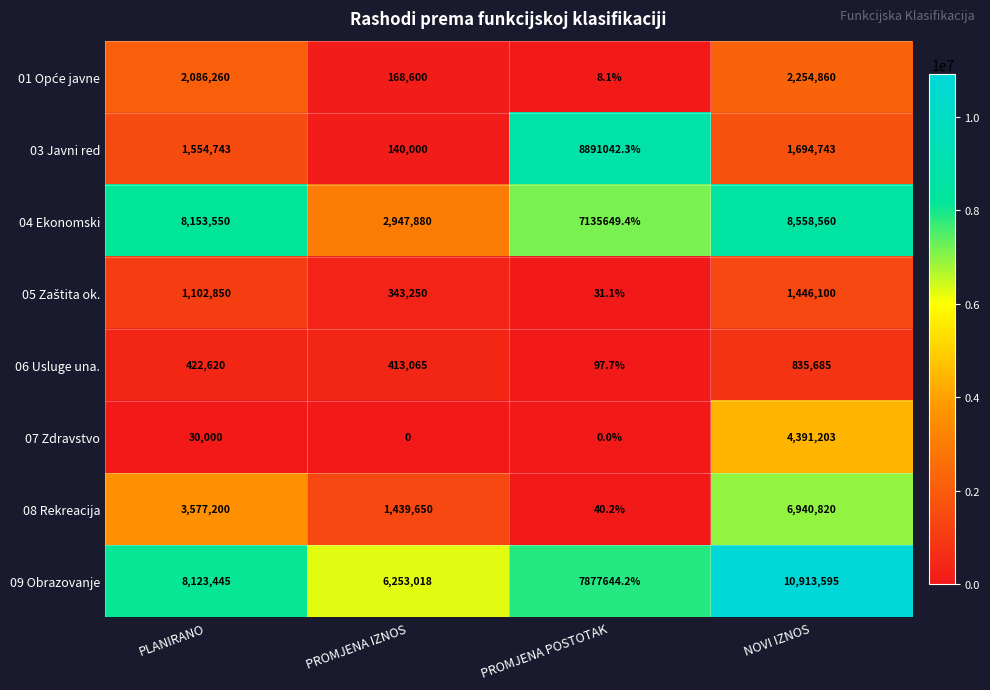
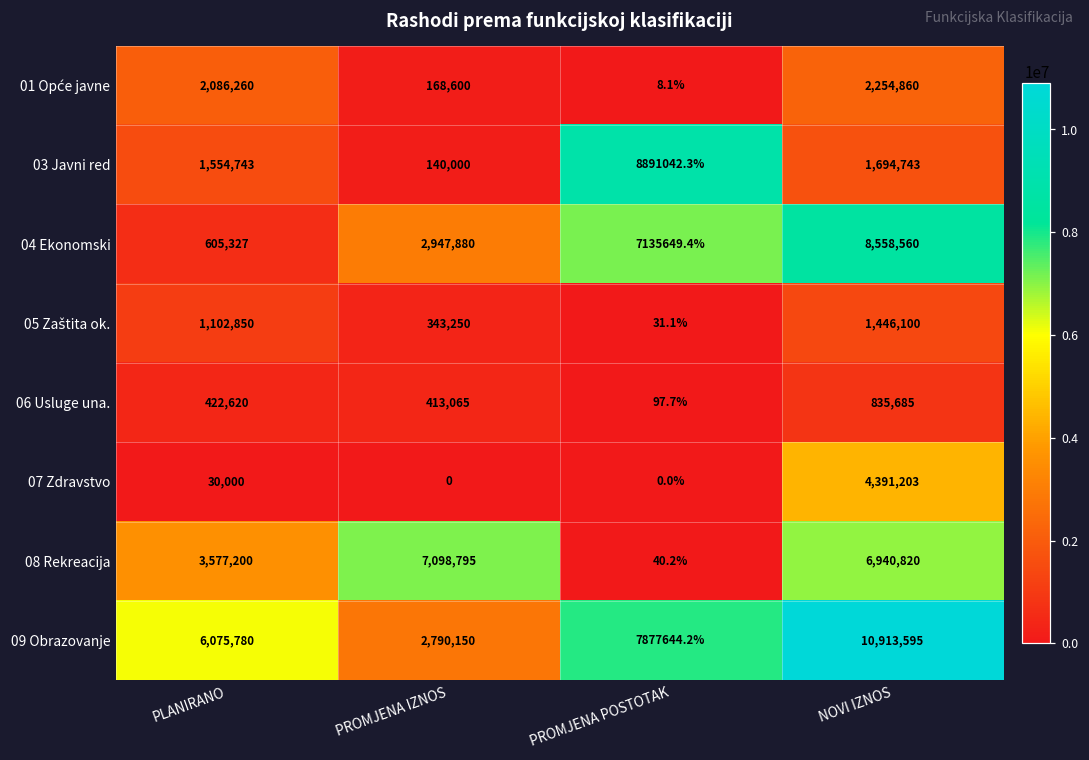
04 Ekonomski, PLANIRANO: 8,153,550 -> 605,327
08 Rekreacija, PROMJENA IZNOS: 1,439,650 -> 7,098,795
09 Obrazovanje, PLANIRANO: 8,123,445 -> 6,075,780
09 Obrazovanje, PROMJENA IZNOS: 6,253,018 -> 2,790,150
